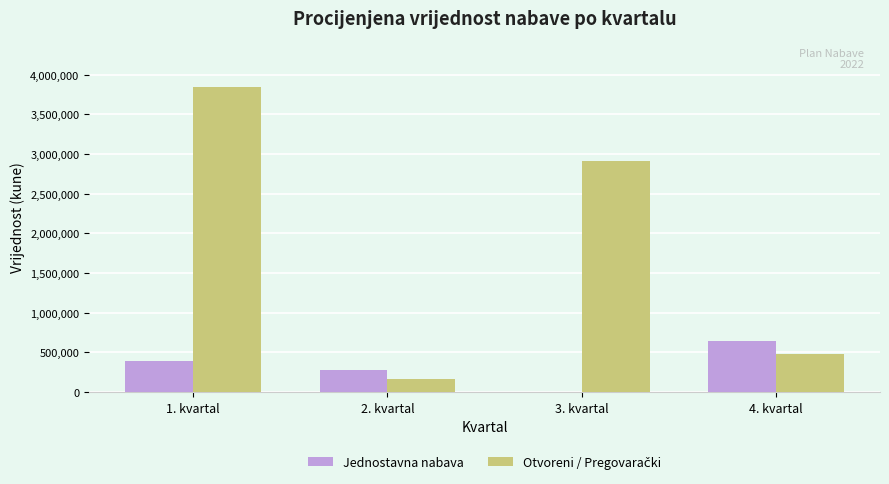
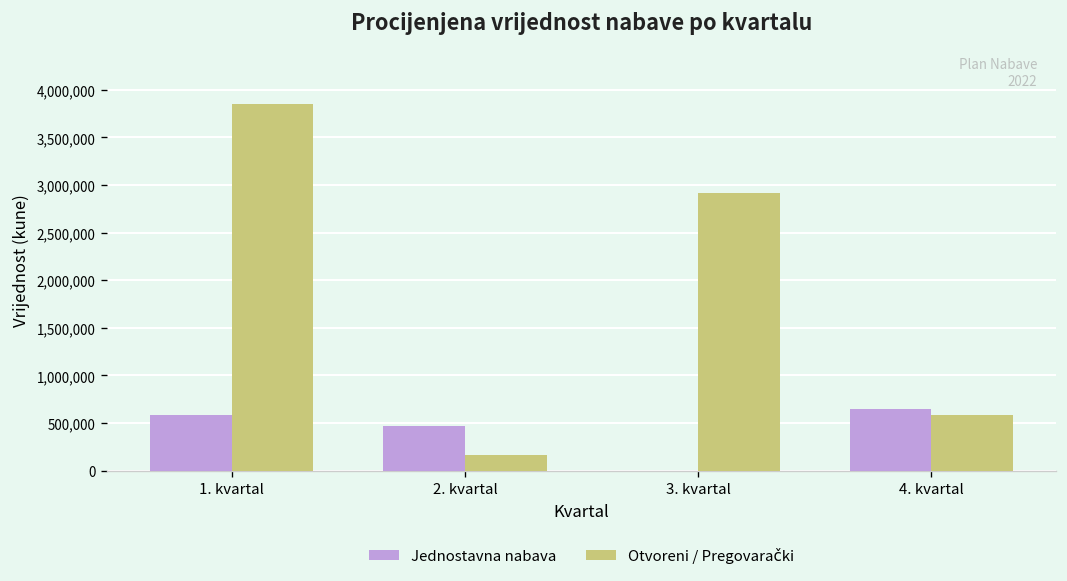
Jednostavna nabava, 1. kvartal: 400,000 -> 600,000
Jednostavna nabava, 2. kvartal: 300,000 -> 500,000
Otvoreni / Pregovarački, 4. kvartal: 500,000 -> 600,000
